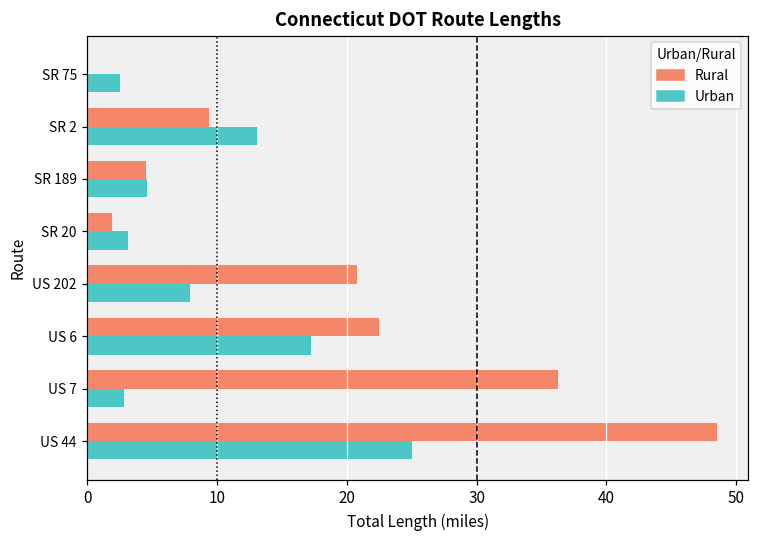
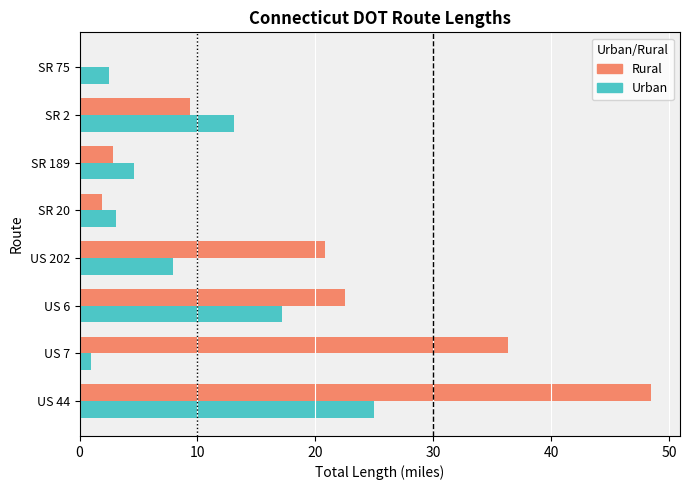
Rural, SR 189: 4.5 -> 2.8
Urban, US 7: 2.8 -> 1.0
